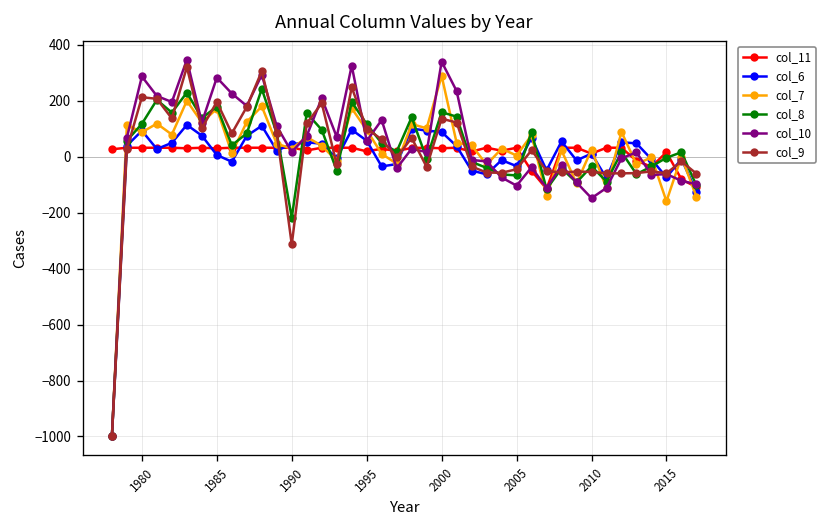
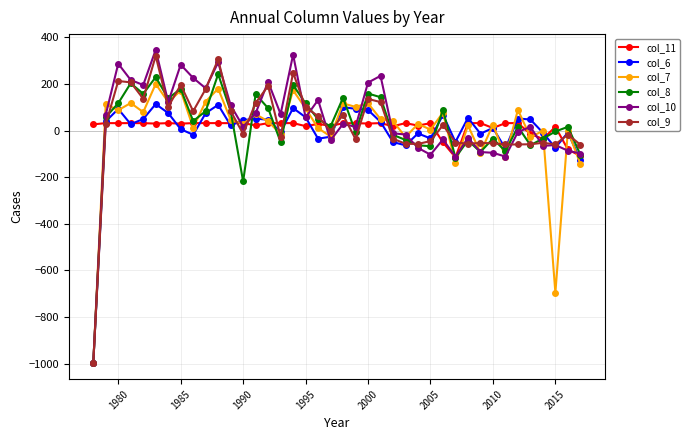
col_9, 1990: -310 -> -10
col_7, 2000: 290 -> 120
col_10, 2000: 340 -> 210
col_10, 2010: -150 -> -100
col_7, 2015: -160 -> -700
